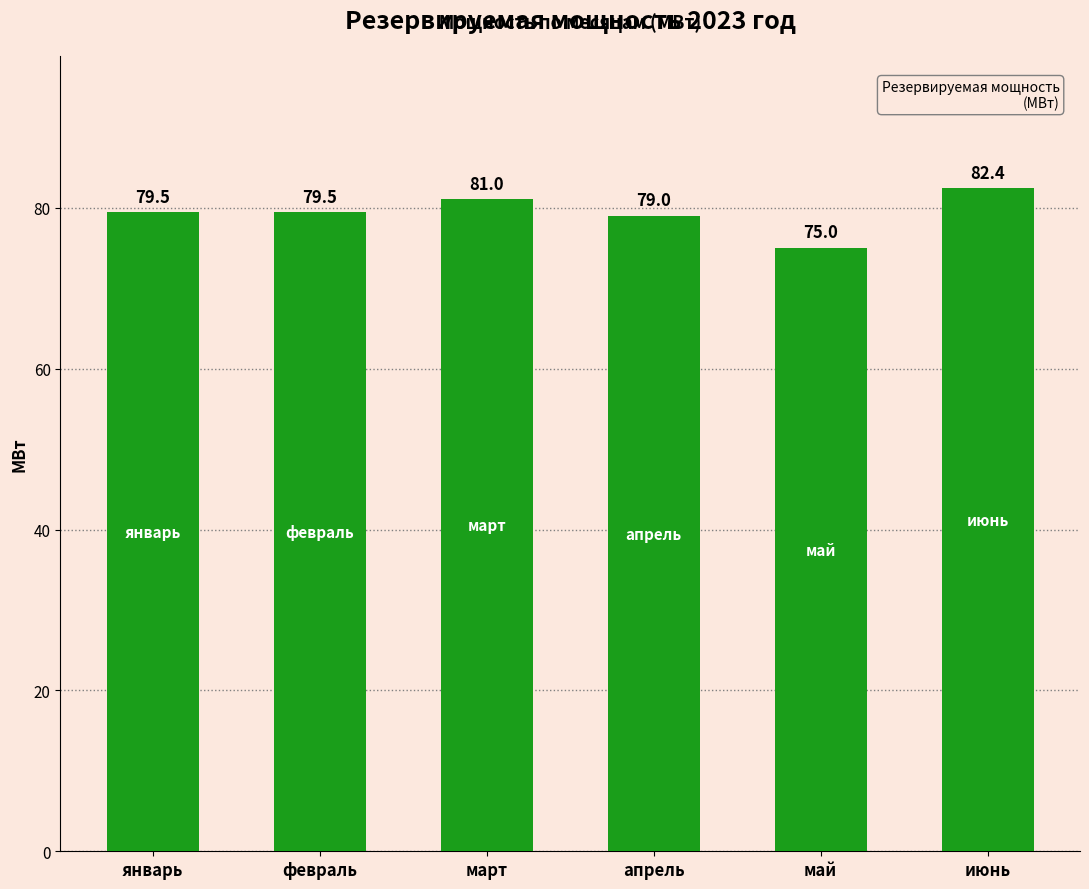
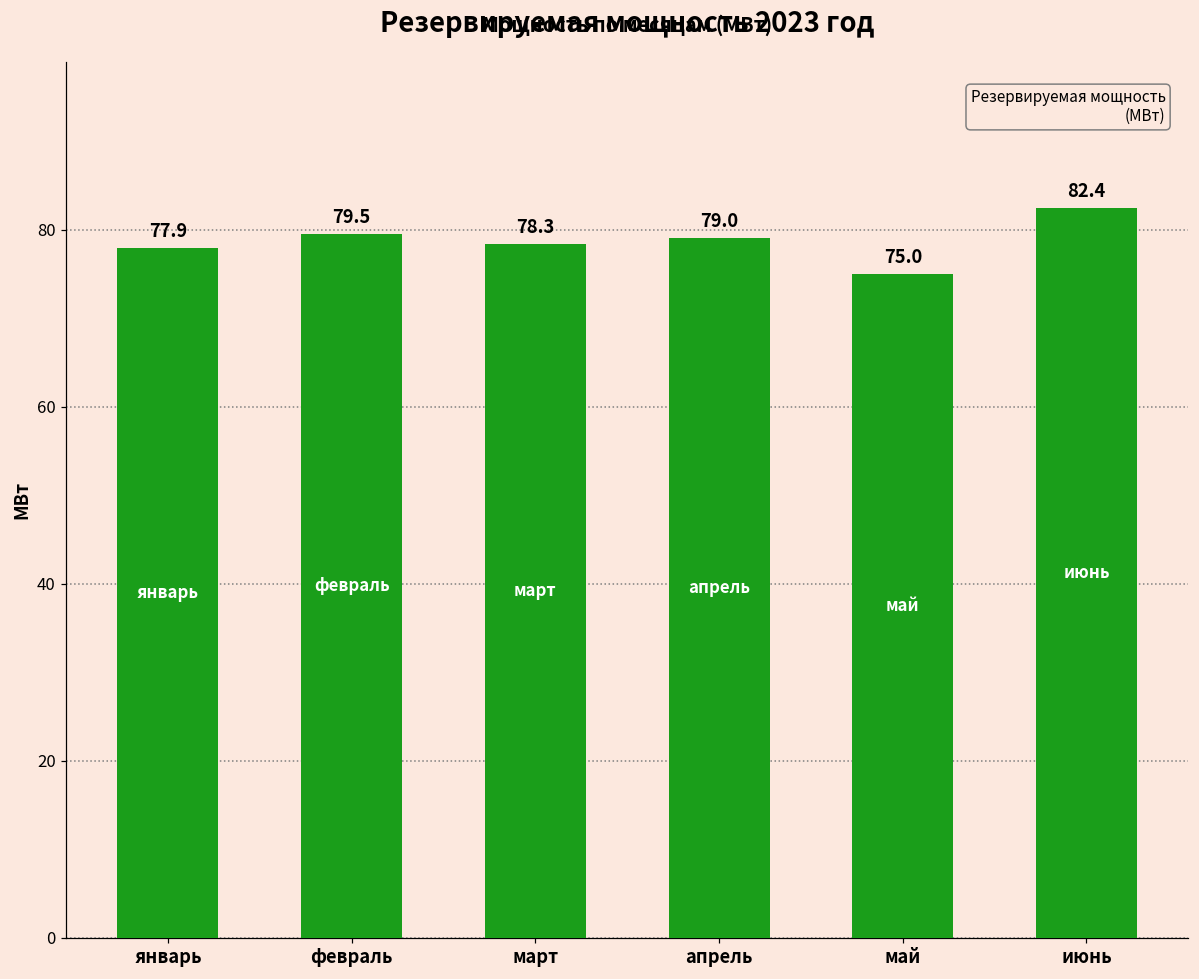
январь: 79.5 -> 77.9
март: 81.0 -> 78.3
